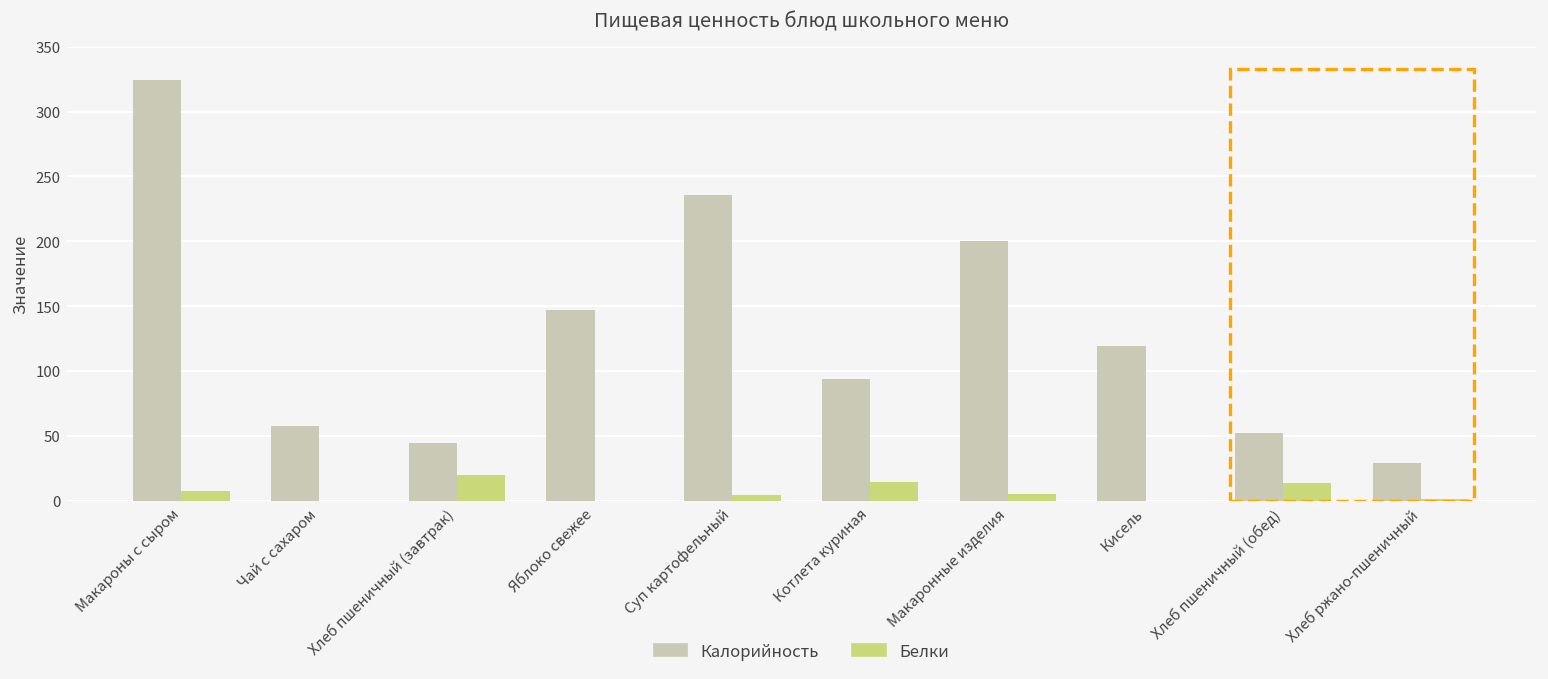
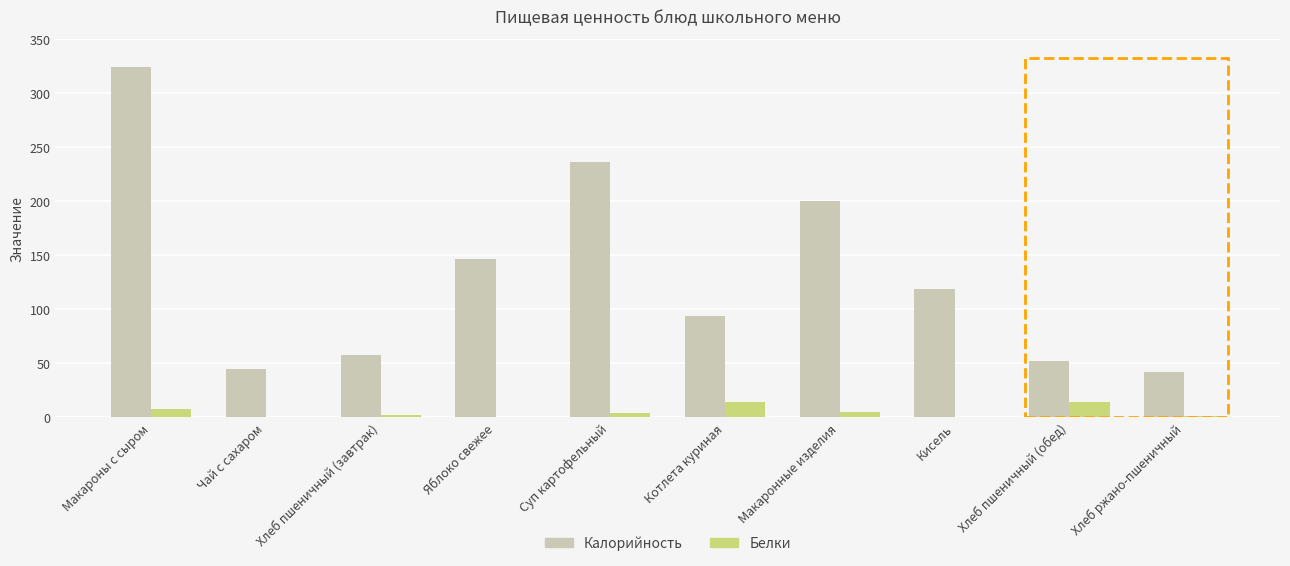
Калорийность, Чай с сахаром: 58 -> 45
Калорийность, Хлеб пшеничный (завтрак): 45 -> 58
Белки, Хлеб пшеничный (завтрак): 20 -> 2
Калорийность, Хлеб ржано-пшеничный: 29 -> 42
